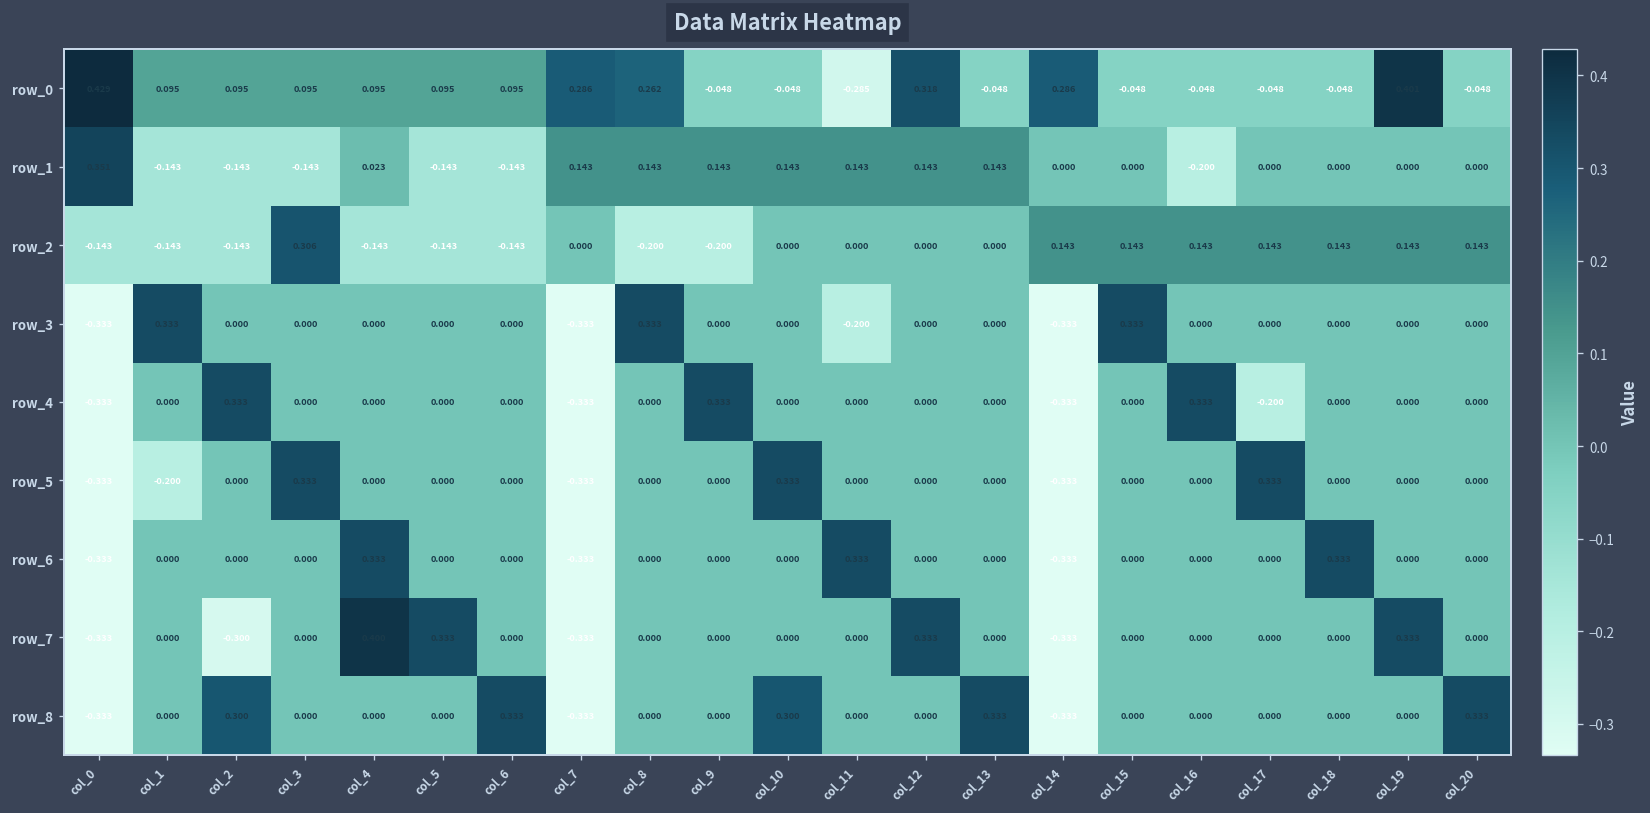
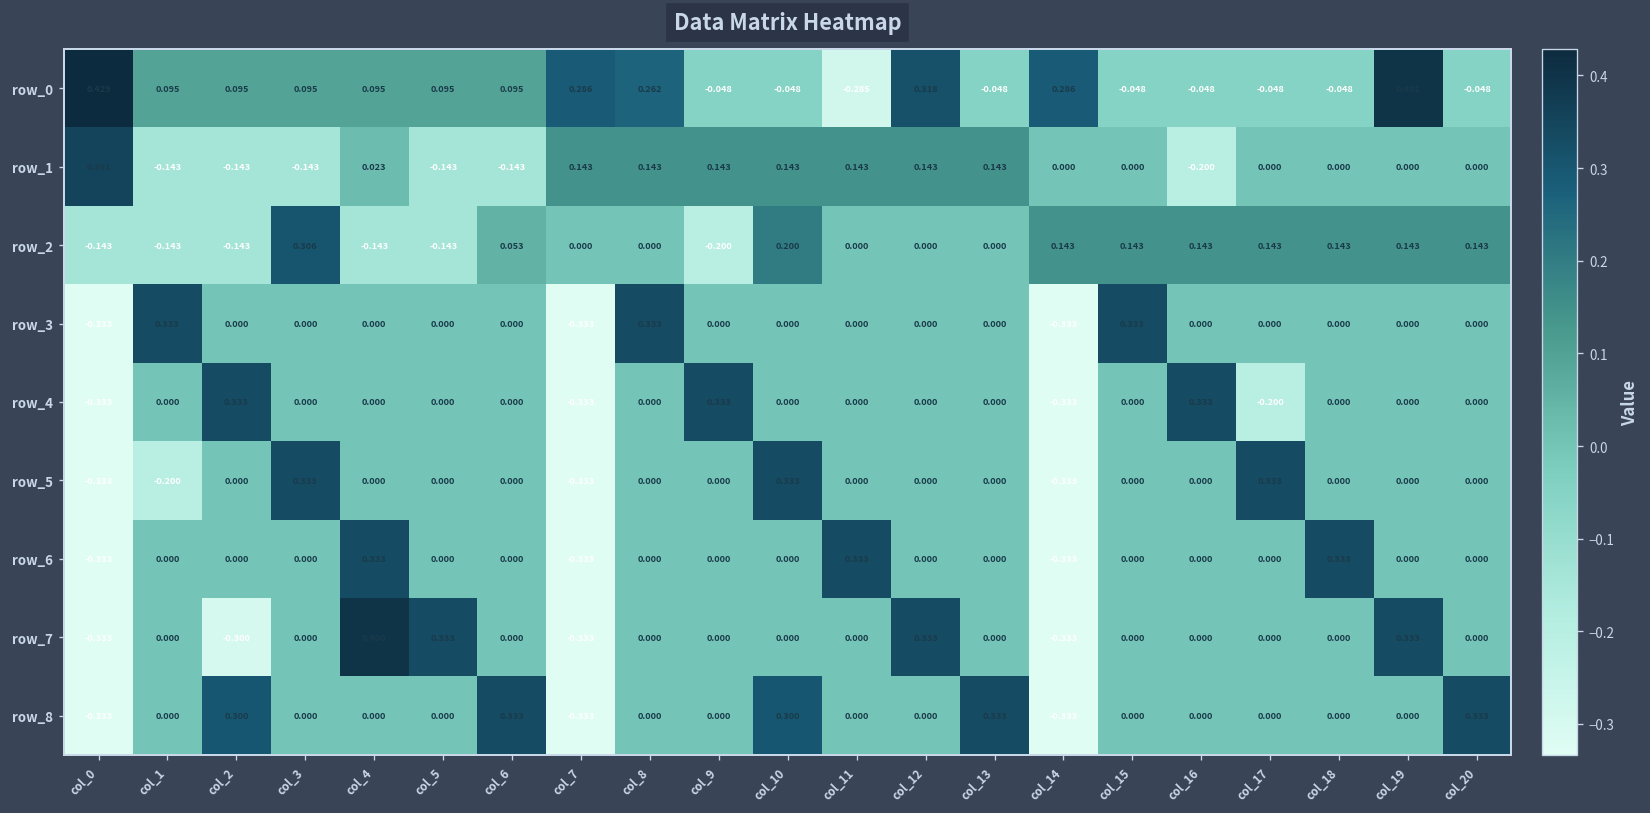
row_2, col_6: -0.143 -> 0.053
row_2, col_8: -0.200 -> 0.000
row_2, col_10: 0.000 -> 0.200
row_3, col_11: -0.200 -> 0.000
